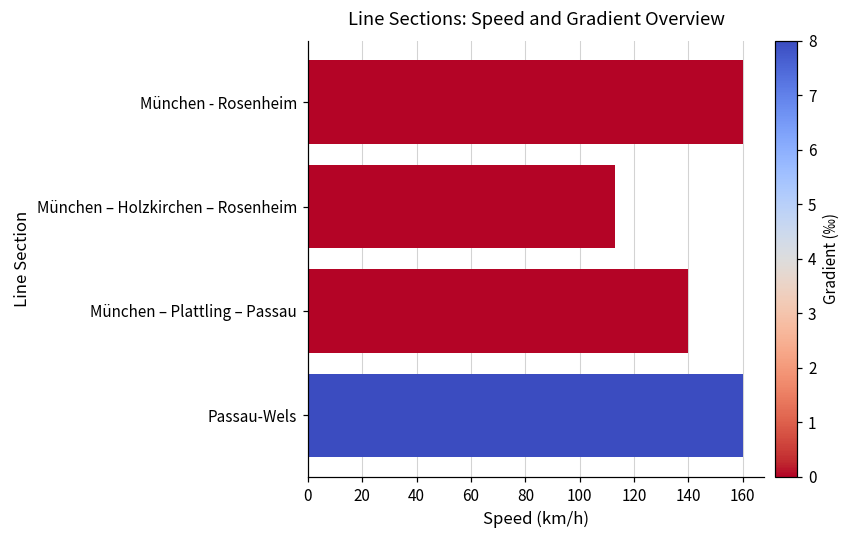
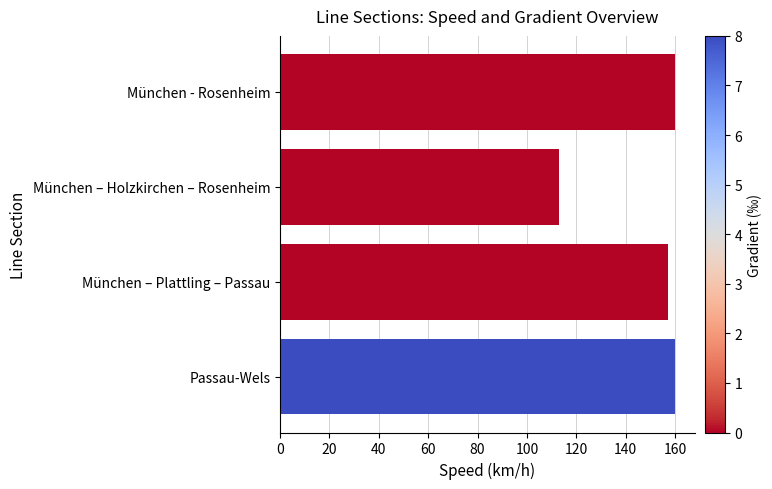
München – Plattling – Passau: 140 -> 157
